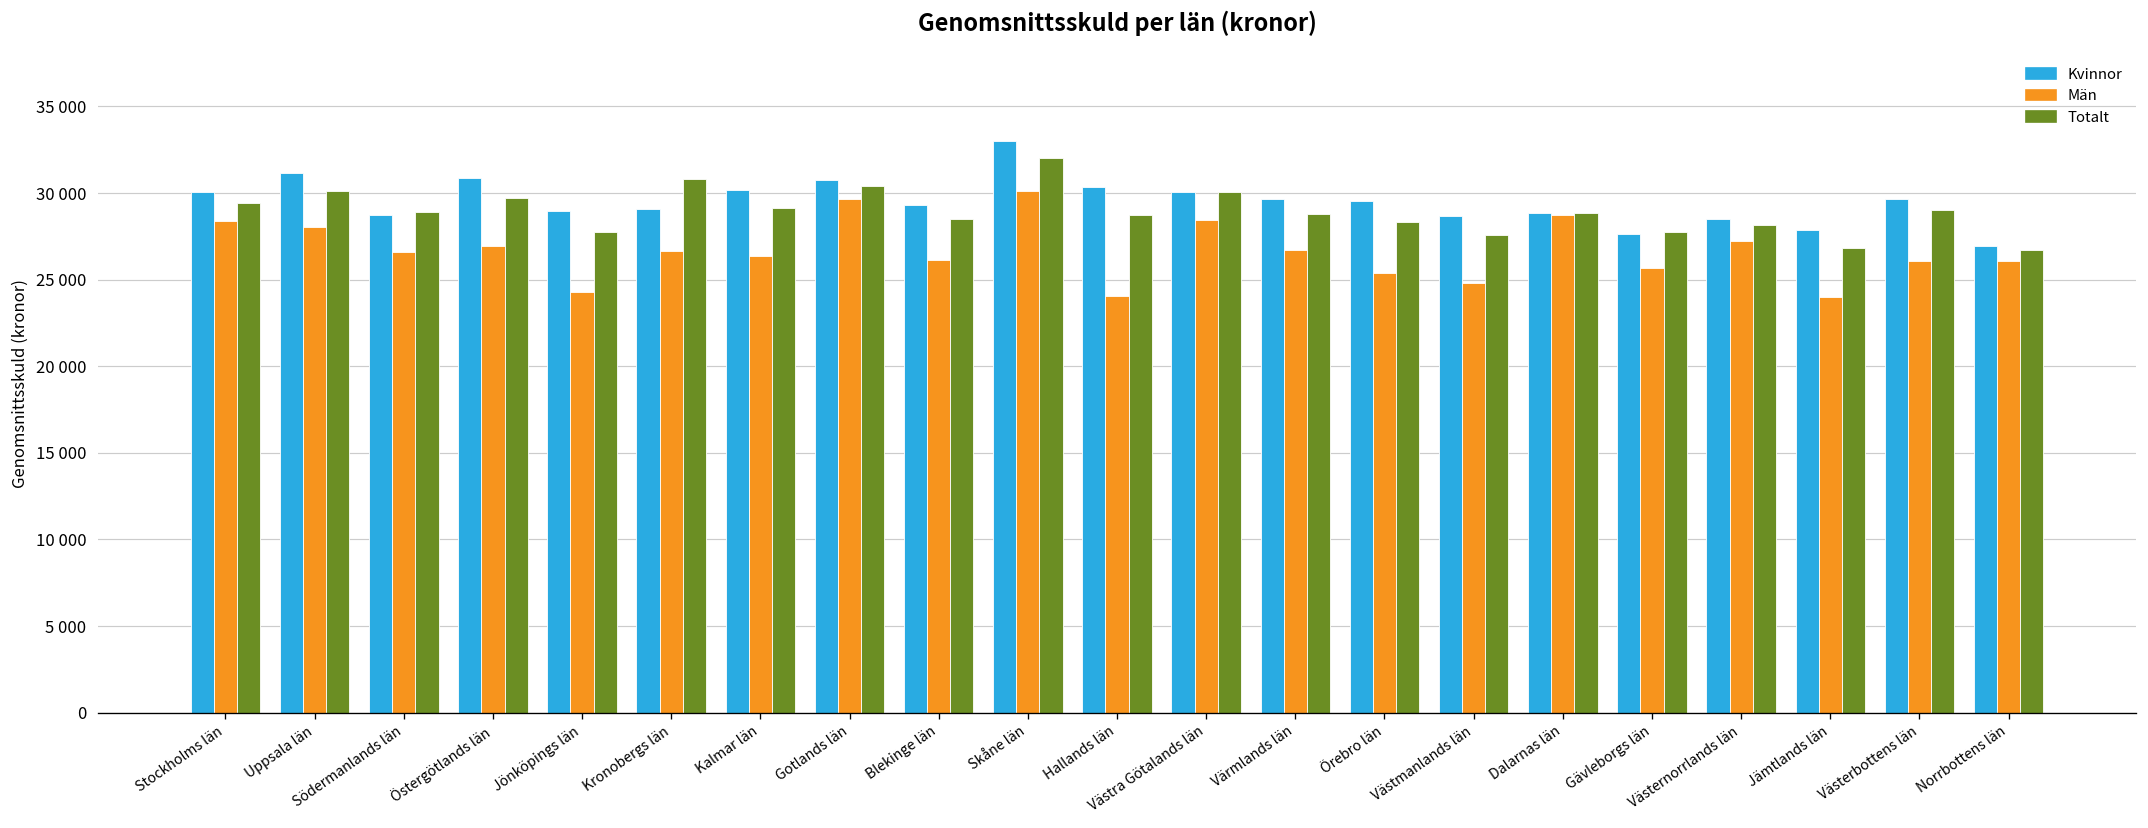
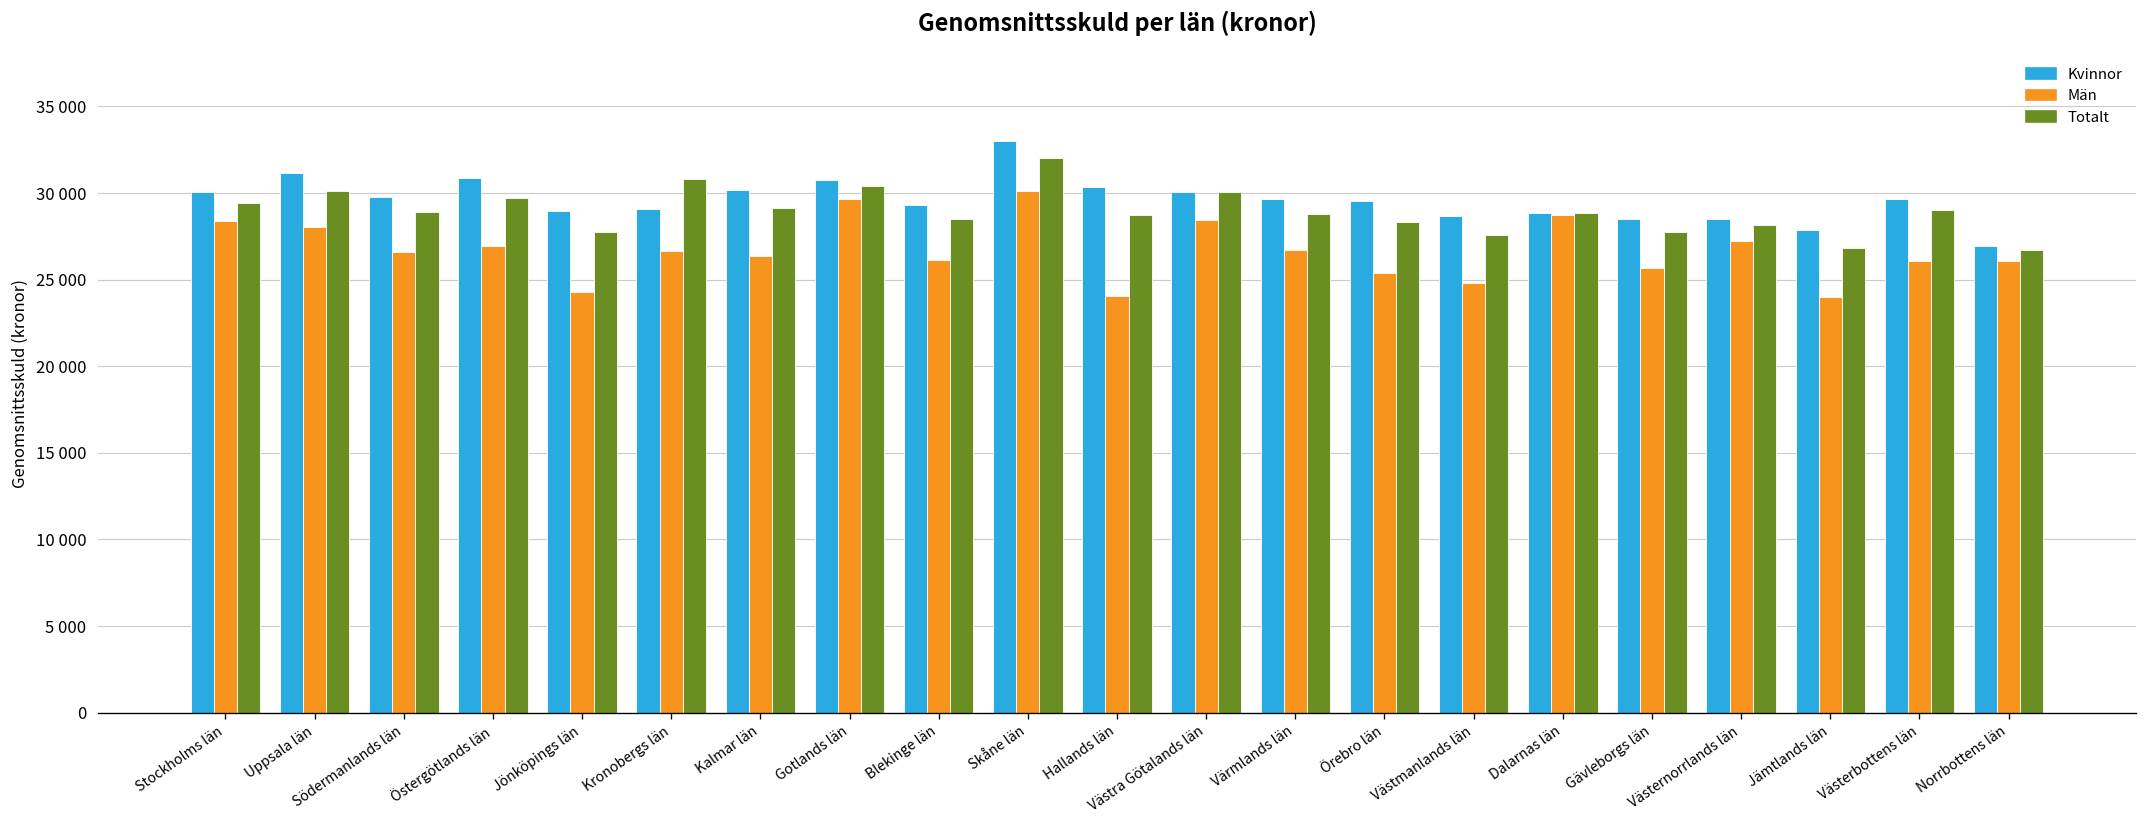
Kvinnor, Södermanlands län: 28800 -> 29800
Kvinnor, Gävleborgs län: 27700 -> 28500
